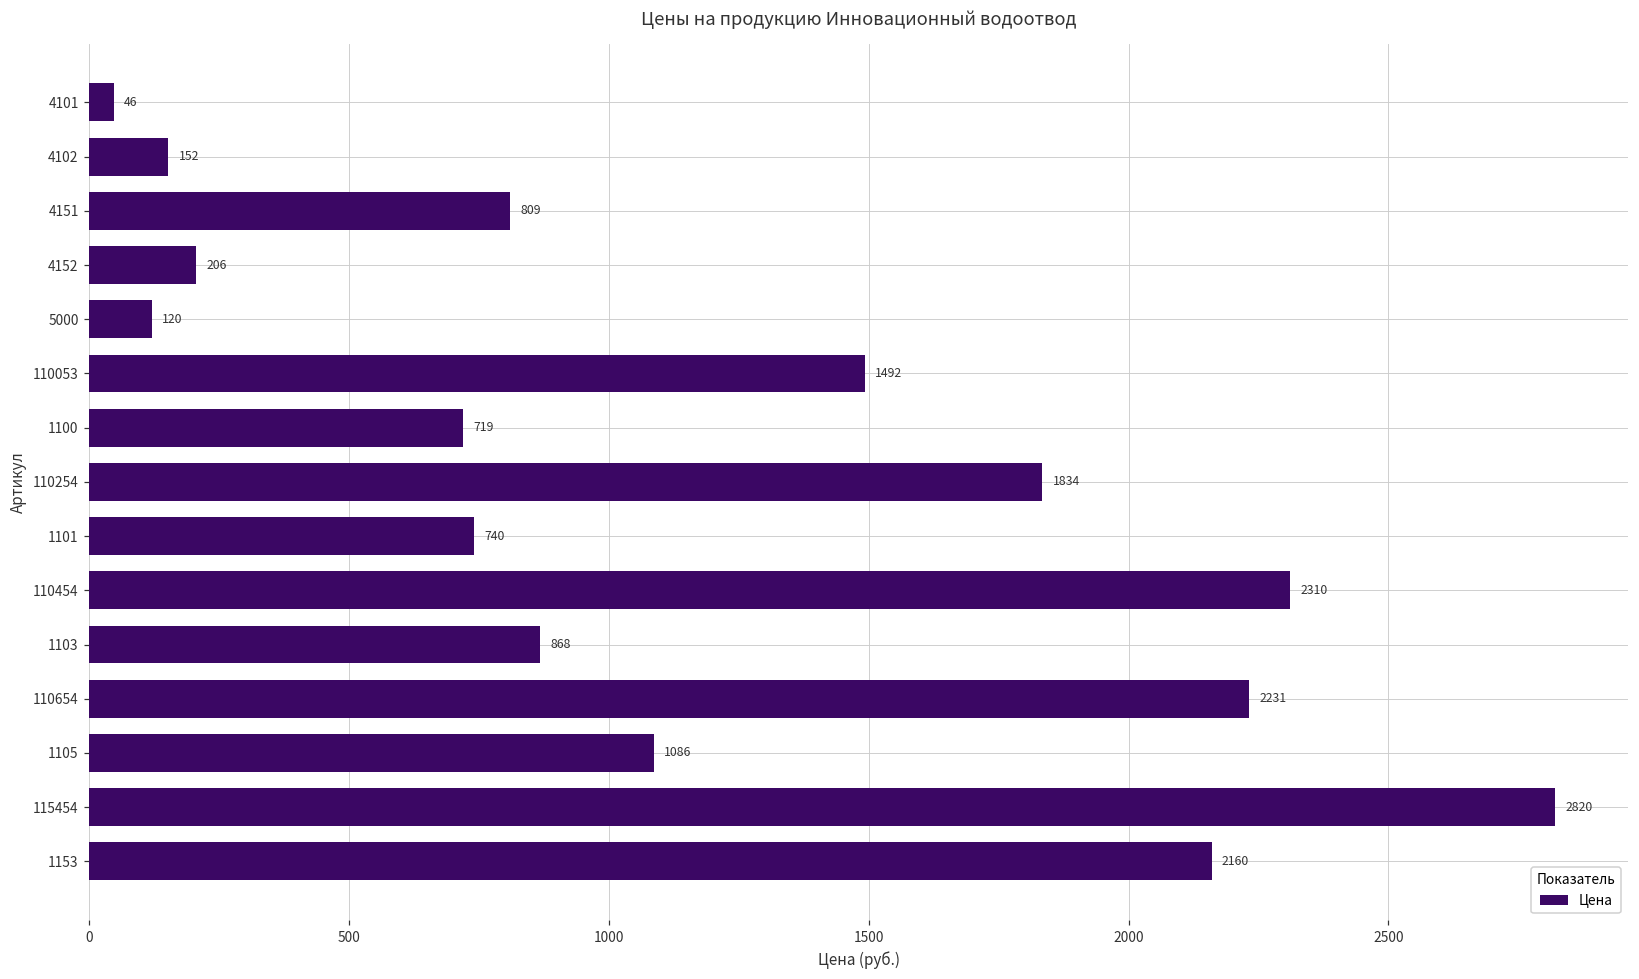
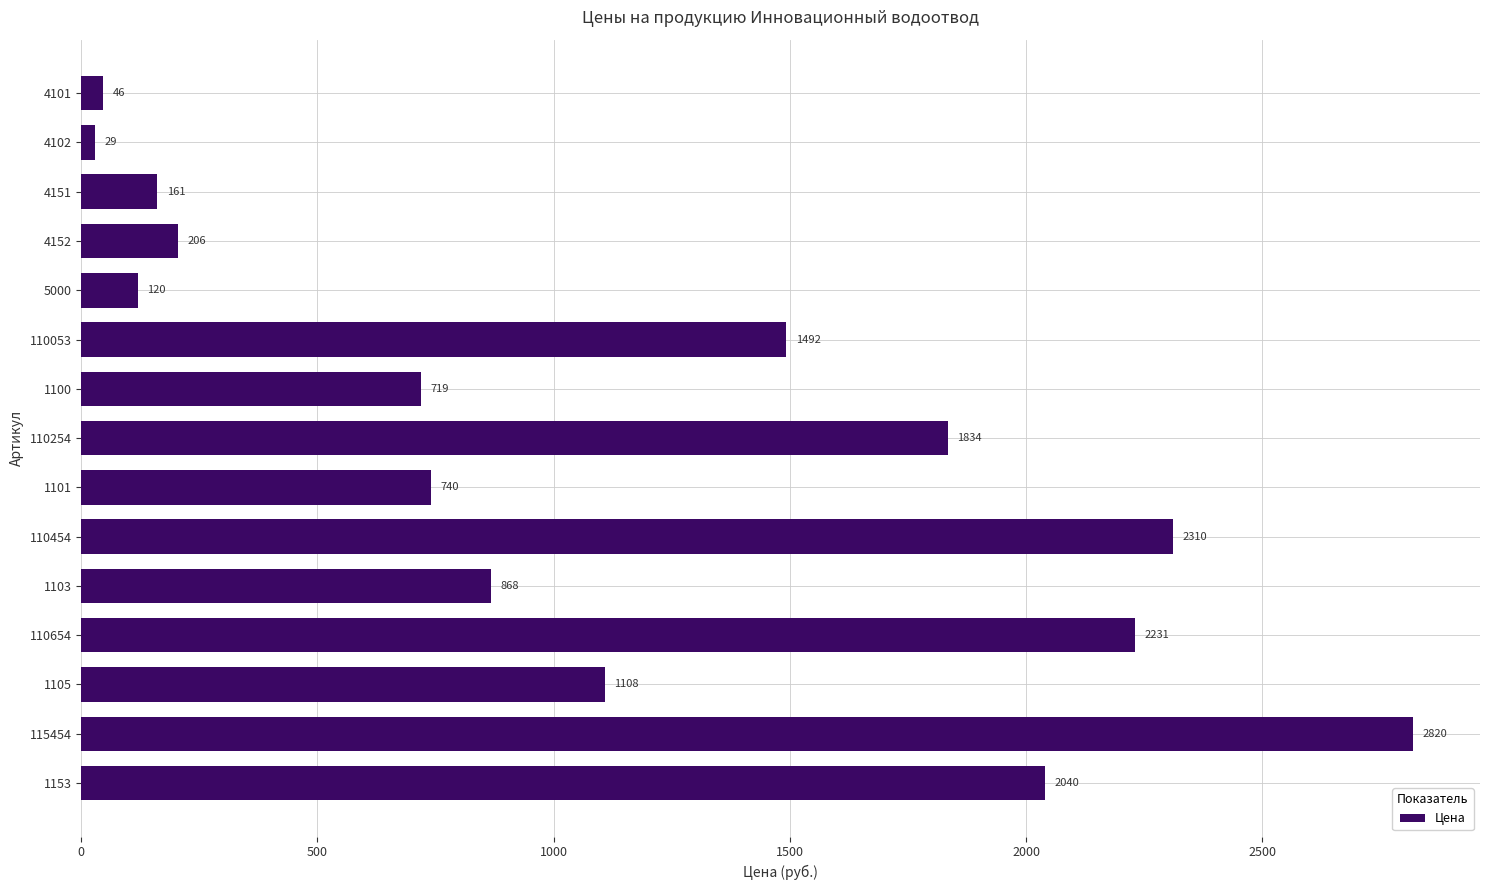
4102: 152 -> 29
4151: 809 -> 161
1105: 1086 -> 1108
1153: 2160 -> 2040
